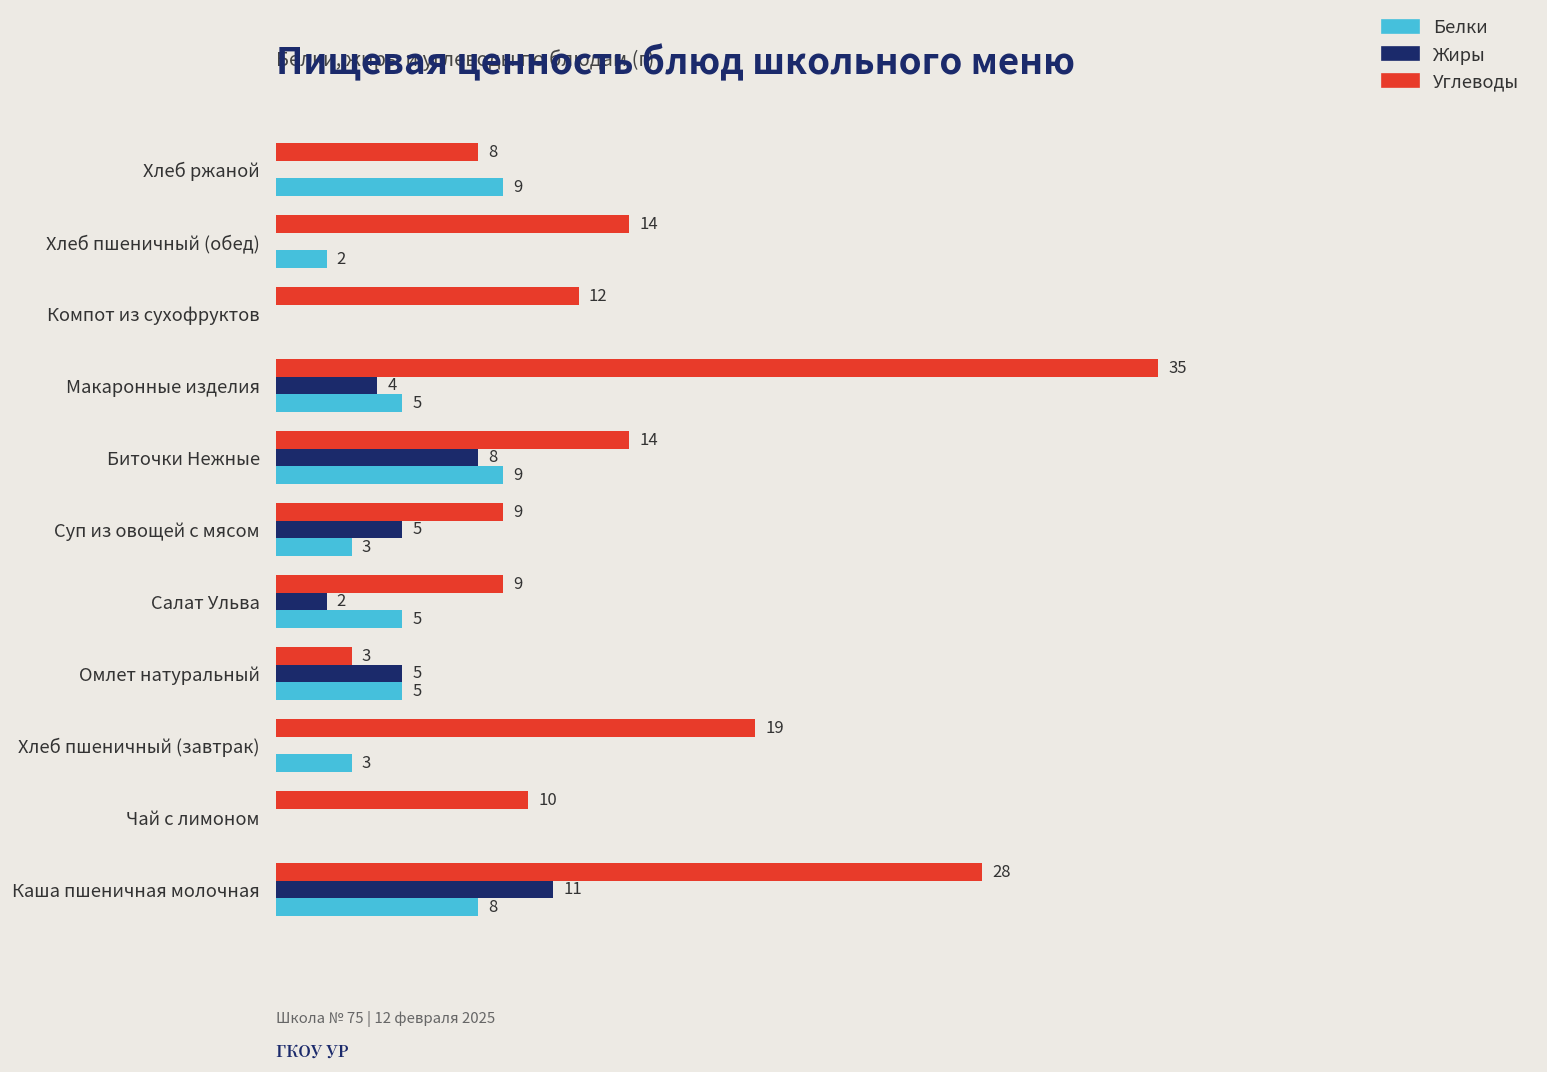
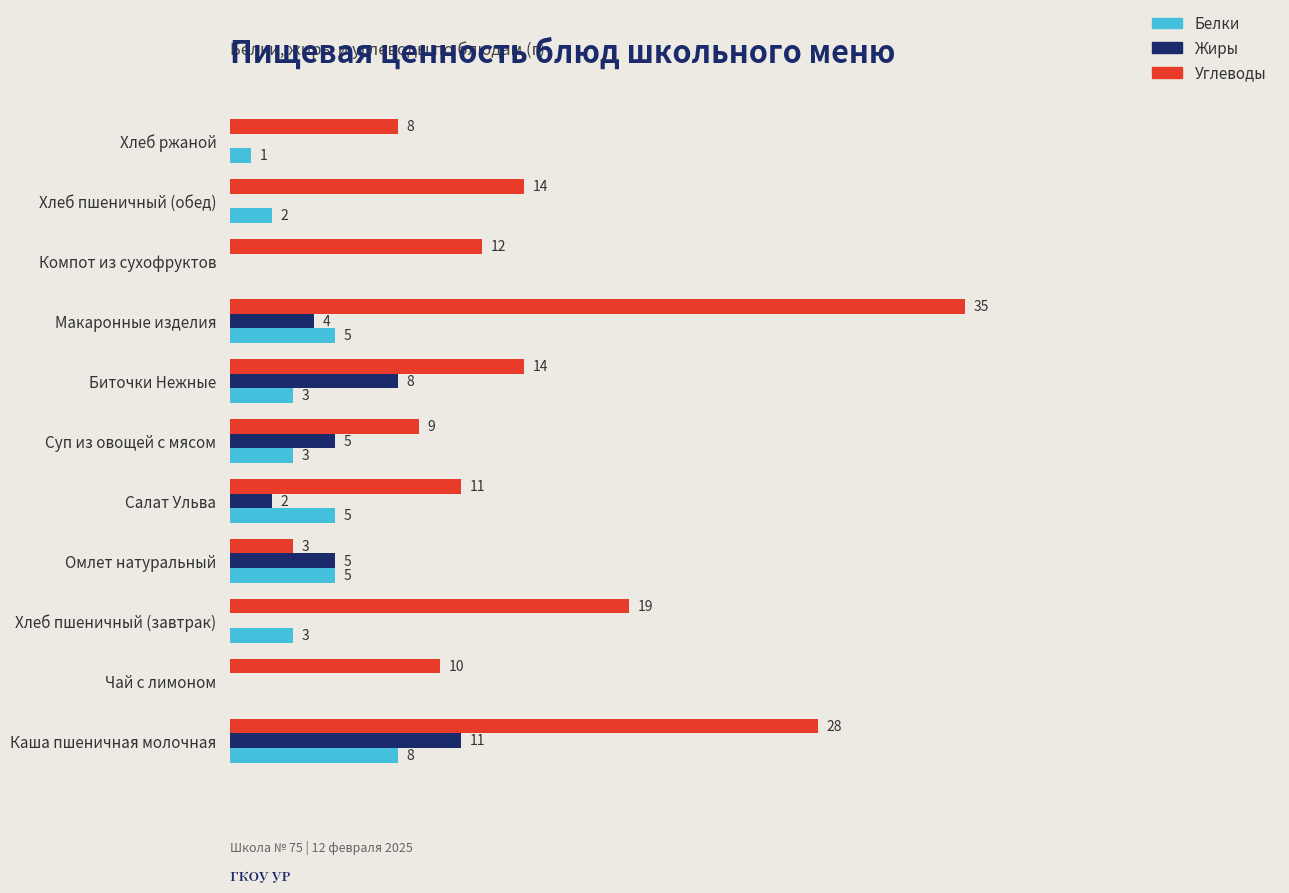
Белки, Хлеб ржаной: 9 -> 1
Белки, Биточки Нежные: 9 -> 3
Углеводы, Салат Ульва: 9 -> 11
